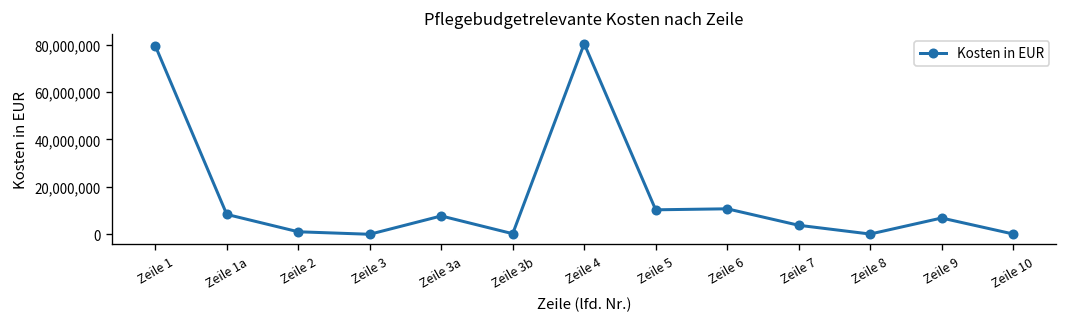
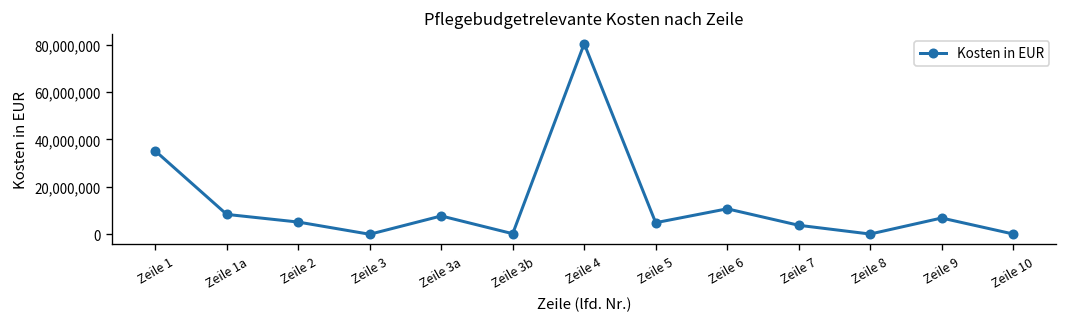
Zeile 1: 80,000,000 -> 35,000,000
Zeile 2: 1,000,000 -> 5,000,000
Zeile 5: 10,000,000 -> 5,000,000
